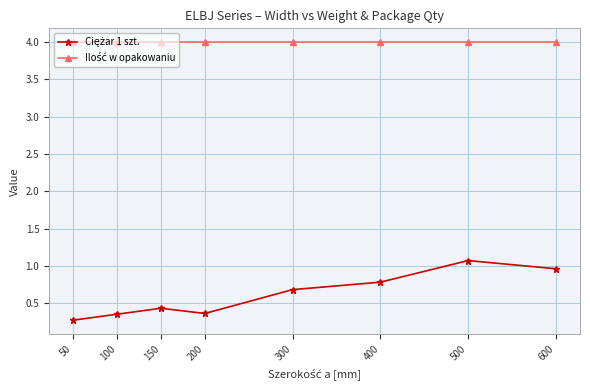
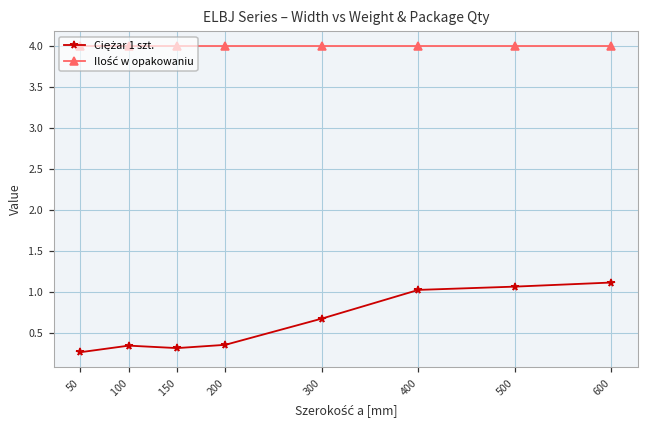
Ciężar 1 szt., 150: 0.4 -> 0.3
Ciężar 1 szt., 400: 0.8 -> 1.0
Ciężar 1 szt., 600: 1.0 -> 1.1
